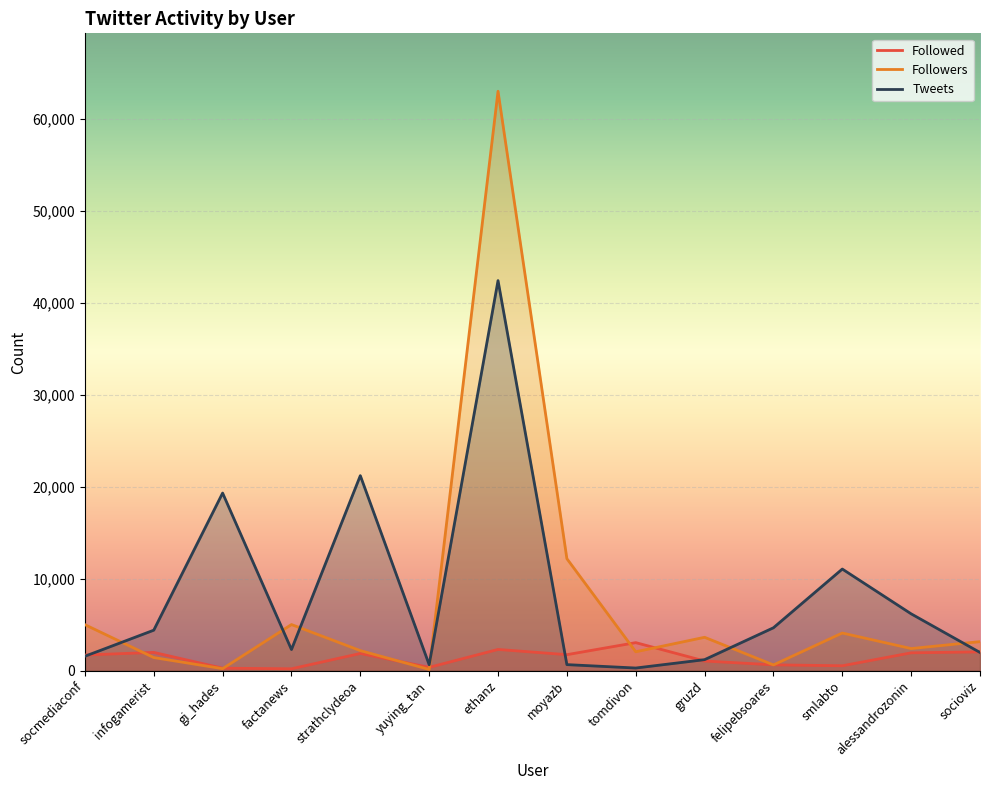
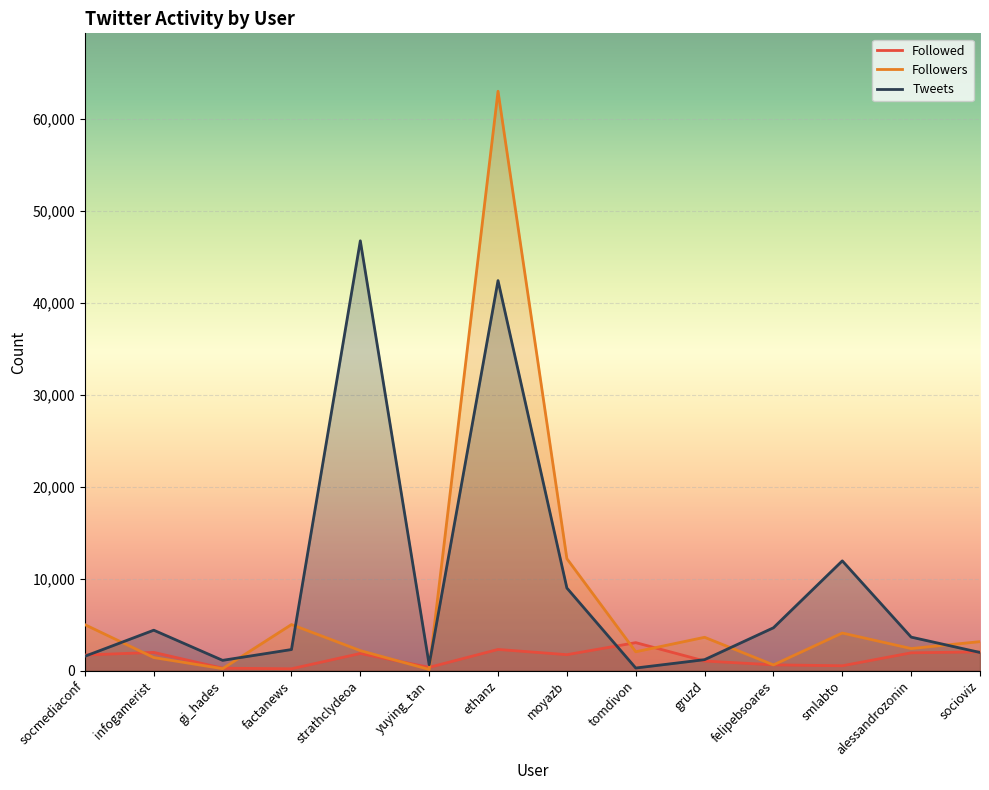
Tweets, gi_hades: 19,000 -> 1,000
Tweets, strathclydeoa: 21,000 -> 47,000
Tweets, moyazb: 1,000 -> 9,000
Tweets, smlabto: 11,000 -> 12,000
Tweets, alessandrozonin: 6,000 -> 4,000
